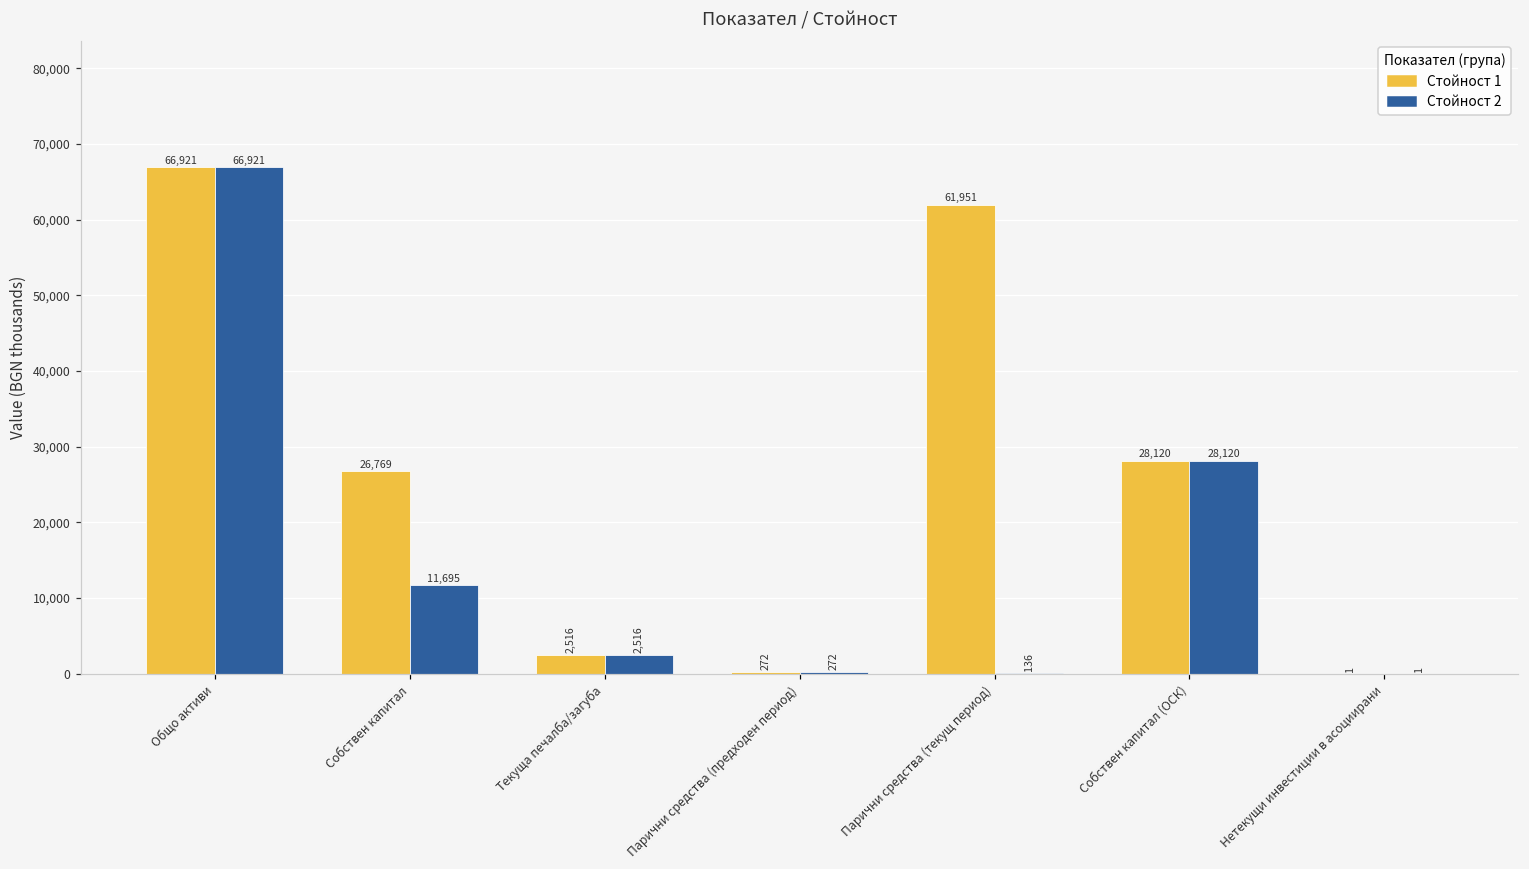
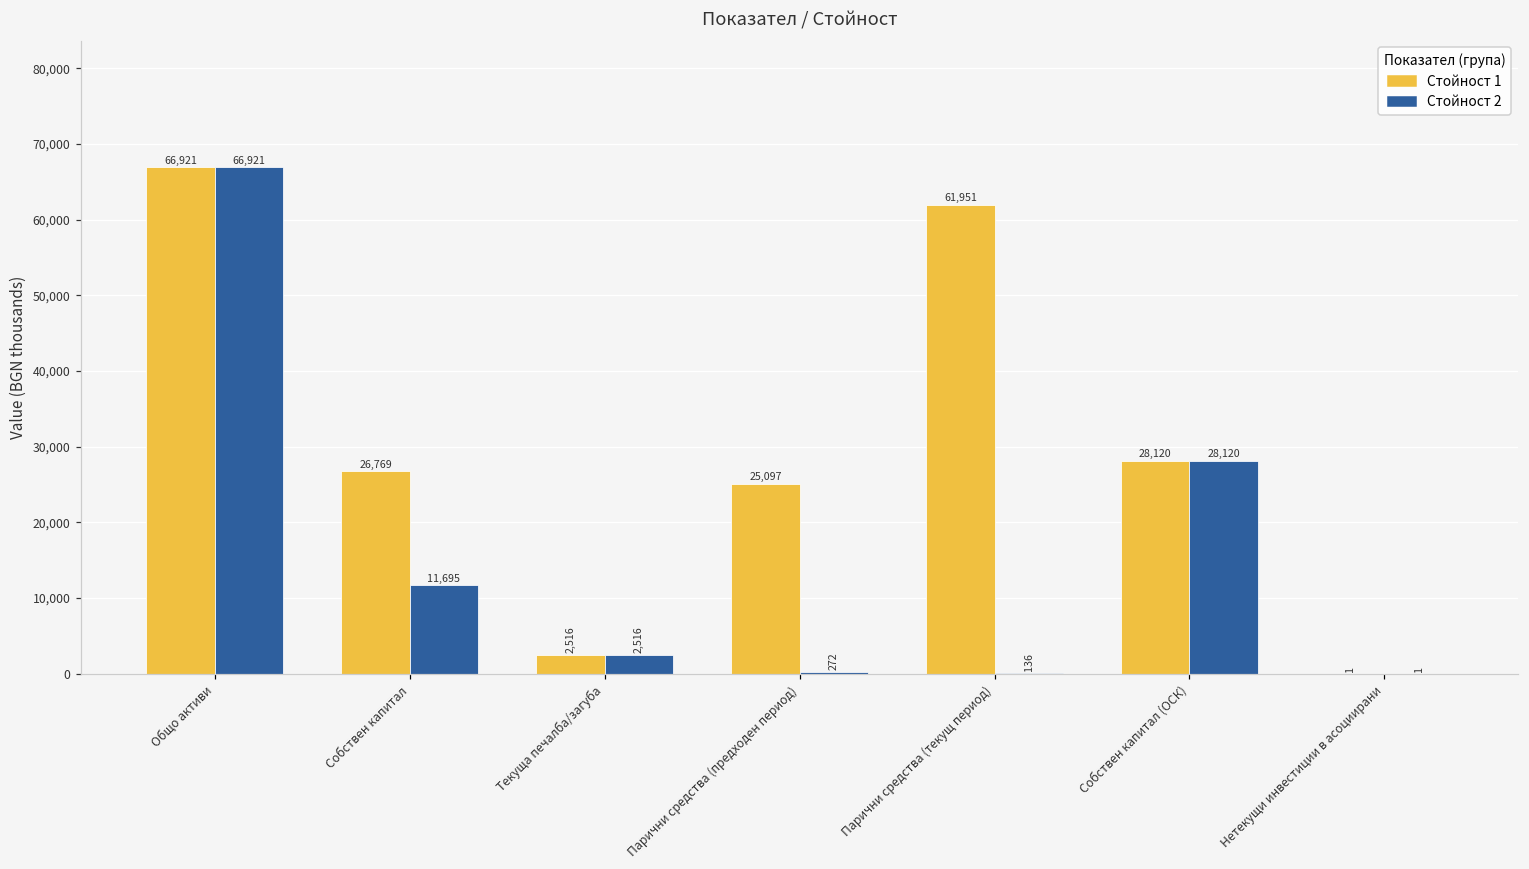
Стойност 1, Парични средства (предходен период): 272 -> 25,097
